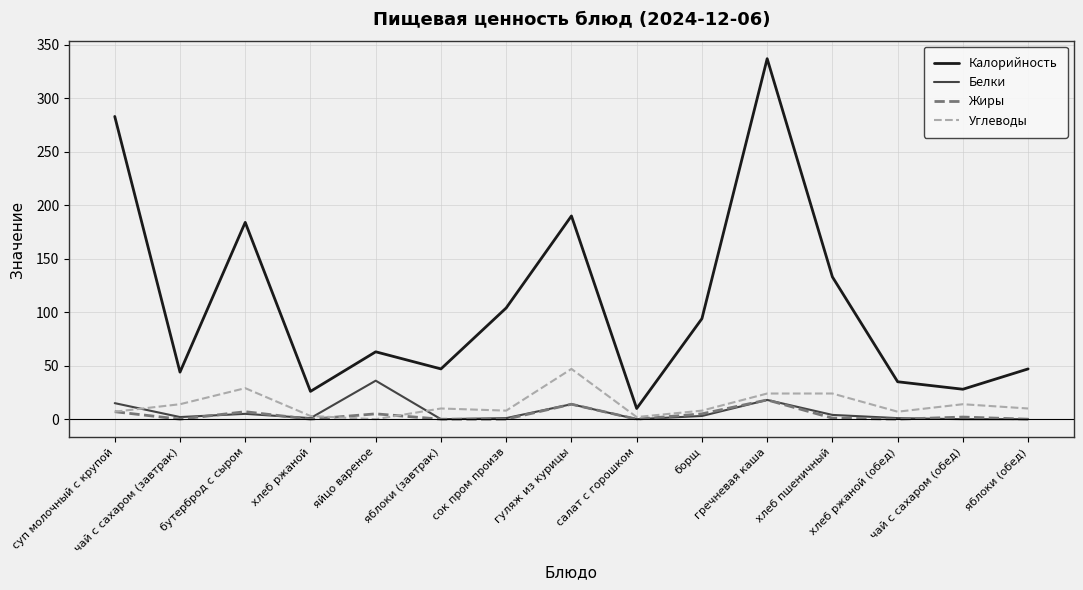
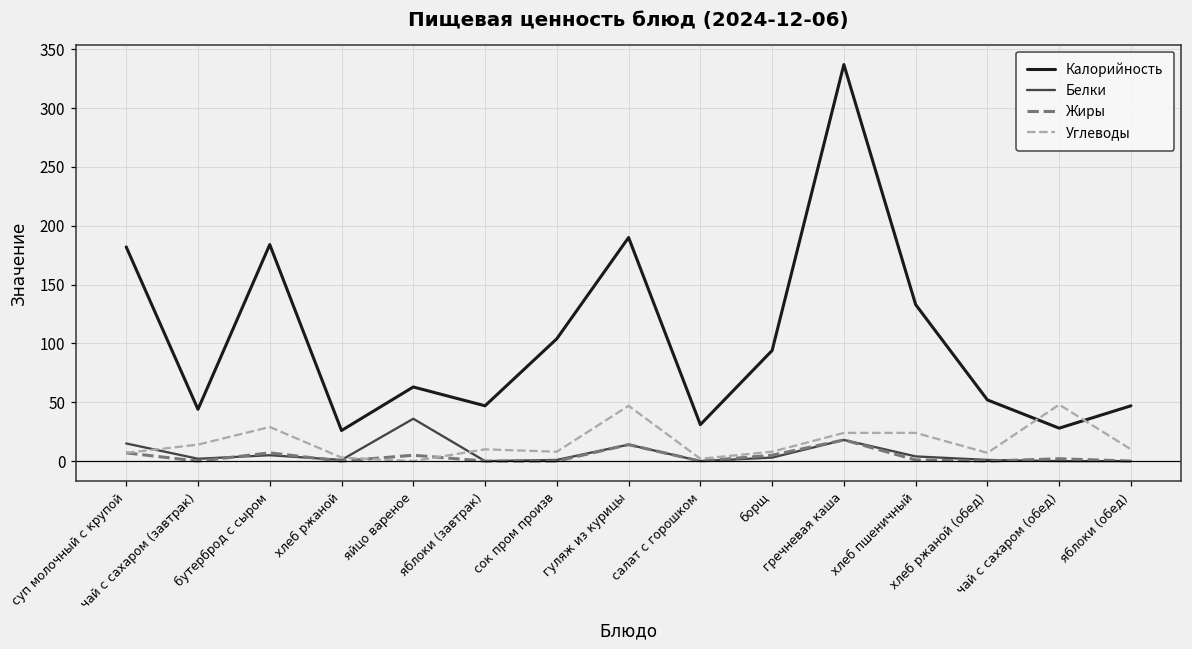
Калорийность, суп молочный с крупой: 283 -> 182
Калорийность, салат с горошком: 10 -> 31
Калорийность, хлеб ржаной (обед): 35 -> 52
Углеводы, чай с сахаром (обед): 14 -> 48
